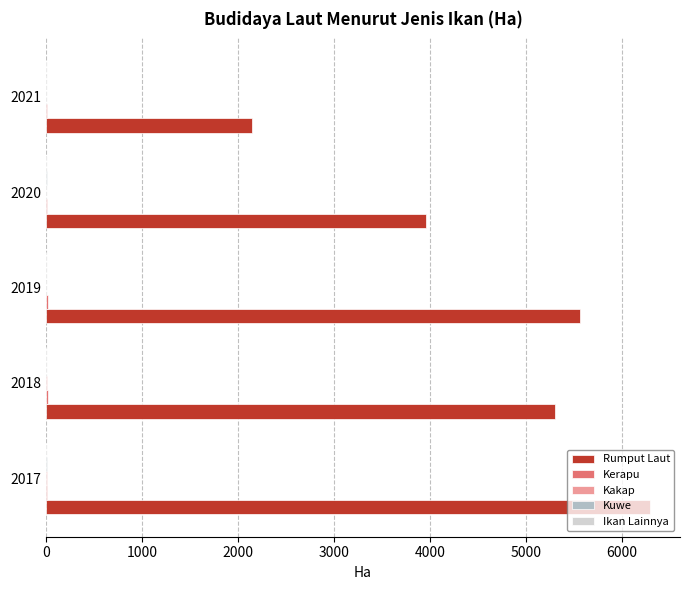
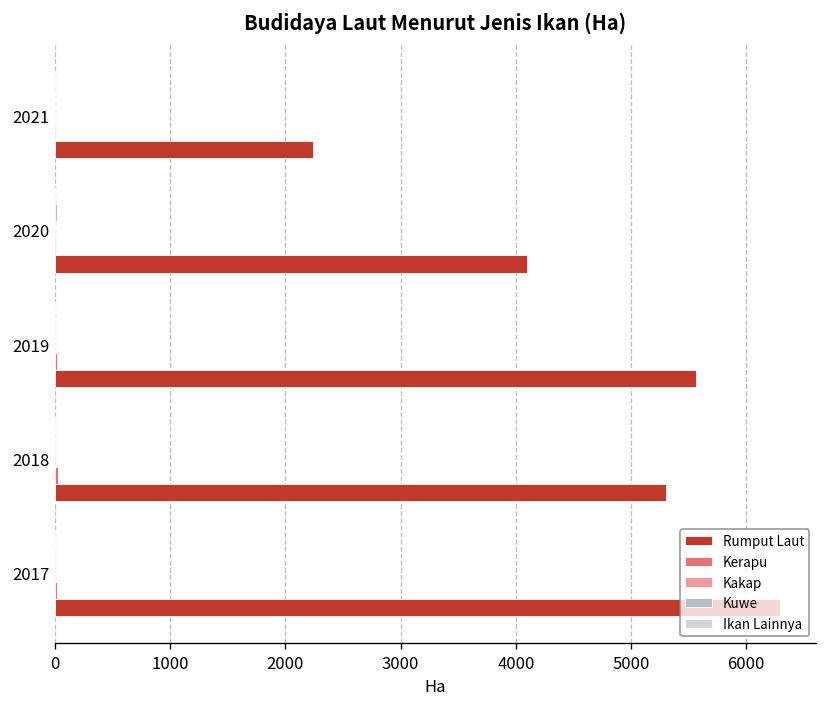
Rumput Laut, 2021: 2100 -> 2200
Rumput Laut, 2020: 4000 -> 4100
